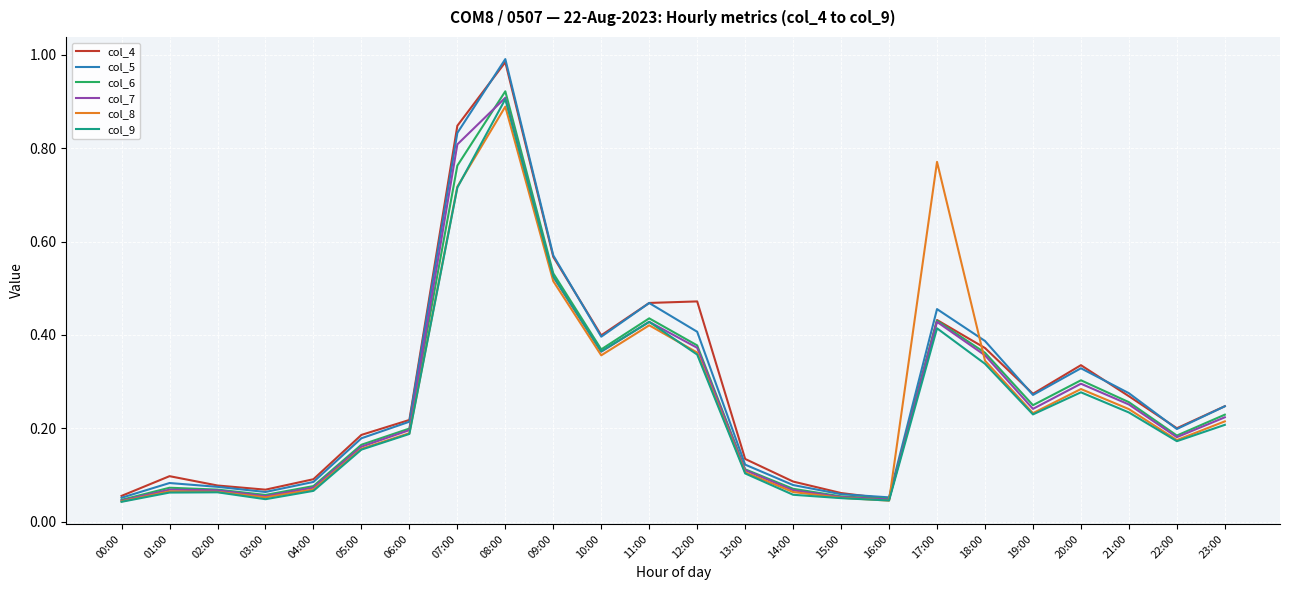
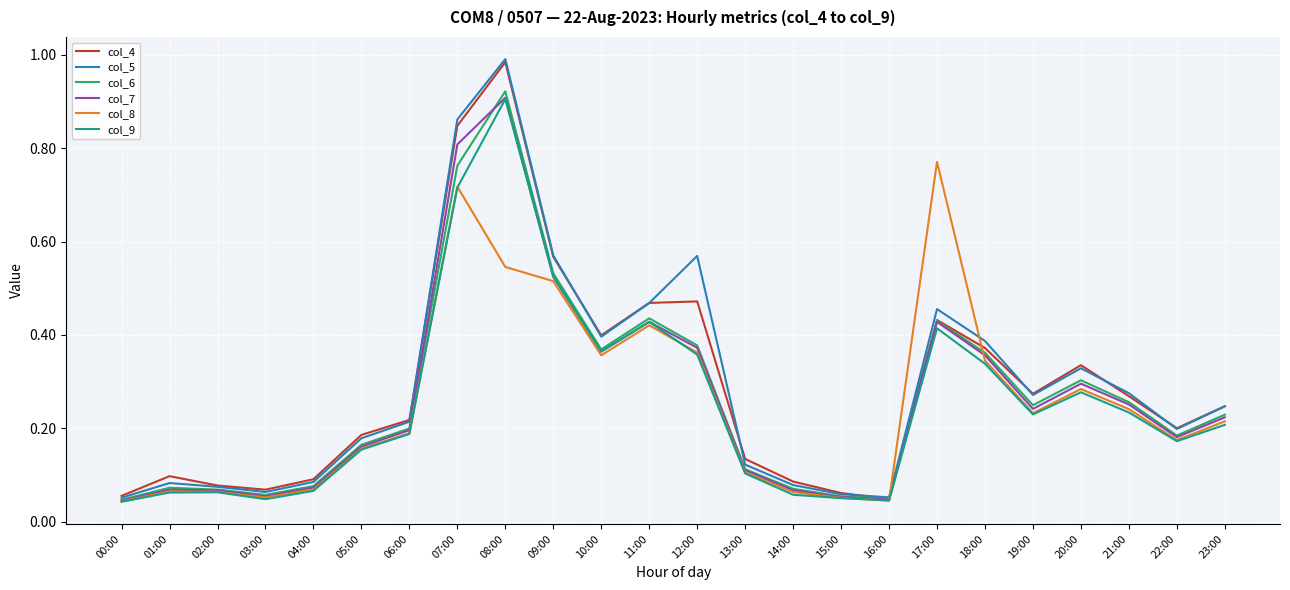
col_5, 07:00: 0.83 -> 0.86
col_8, 08:00: 0.89 -> 0.55
col_5, 12:00: 0.41 -> 0.57
